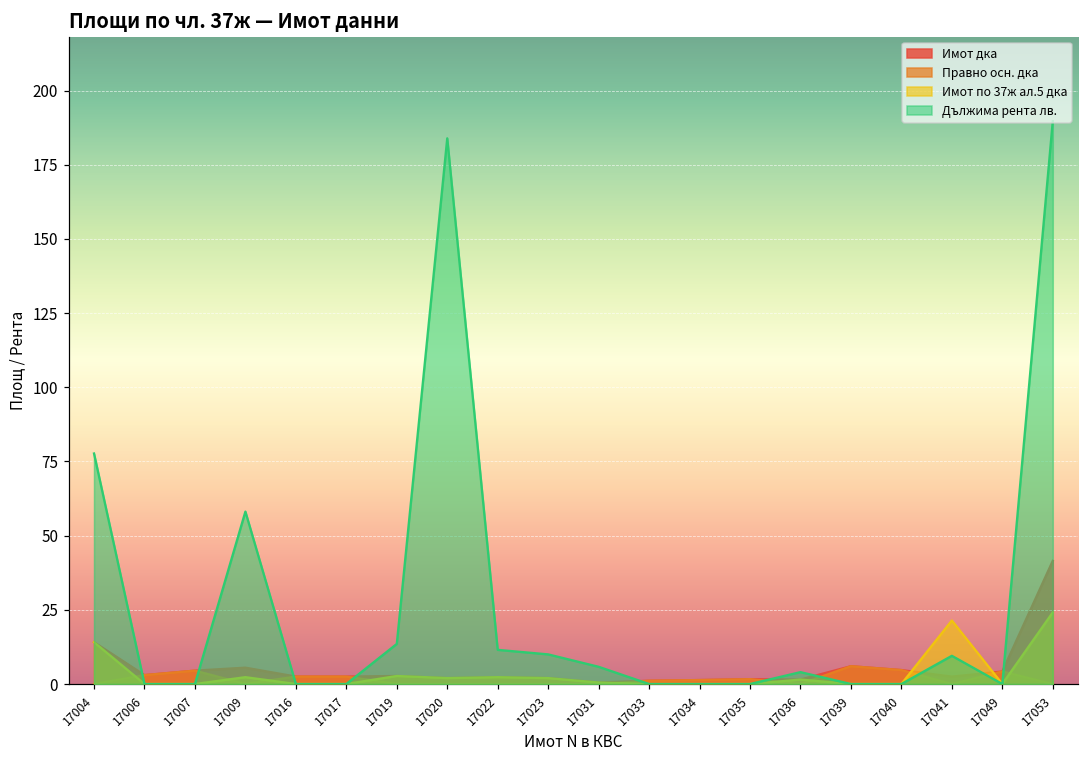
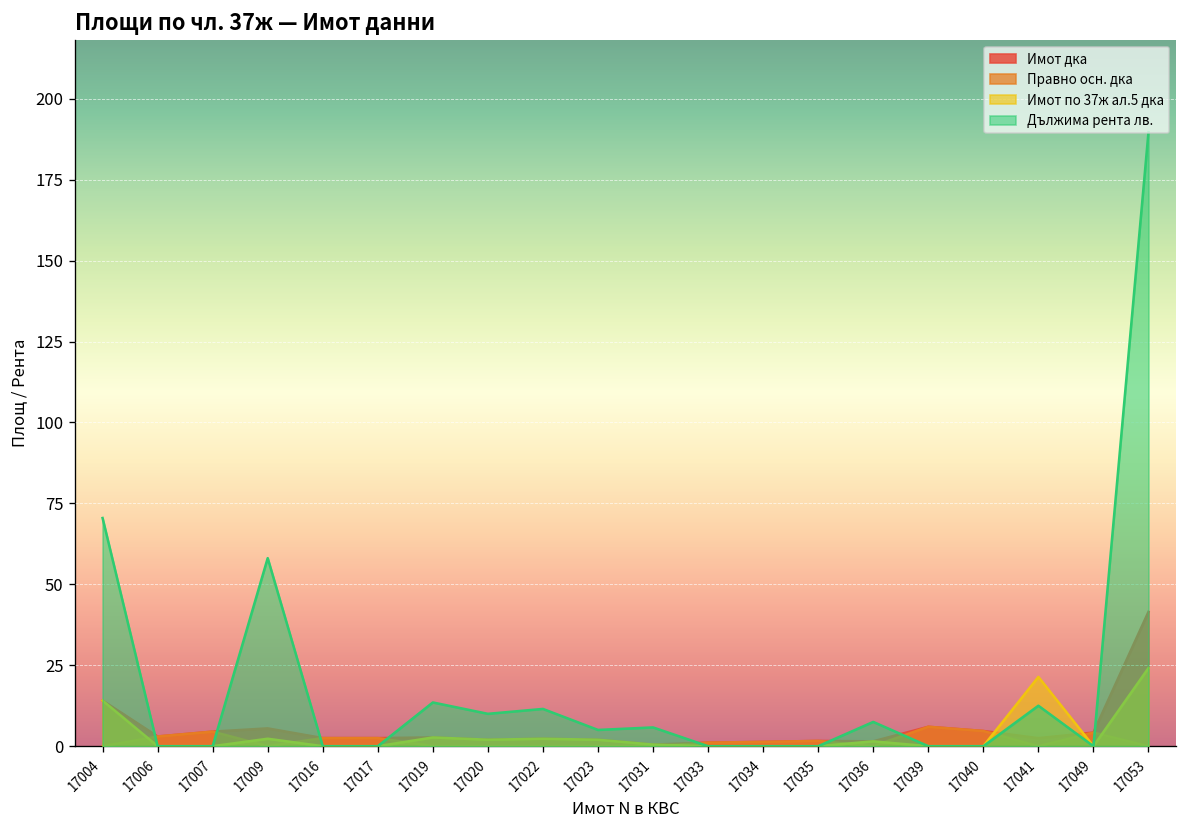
Дължима рента лв., 17004: 78 -> 70
Дължима рента лв., 17020: 184 -> 10
Дължима рента лв., 17023: 10 -> 5
Дължима рента лв., 17036: 4 -> 8
Дължима рента лв., 17041: 10 -> 13
